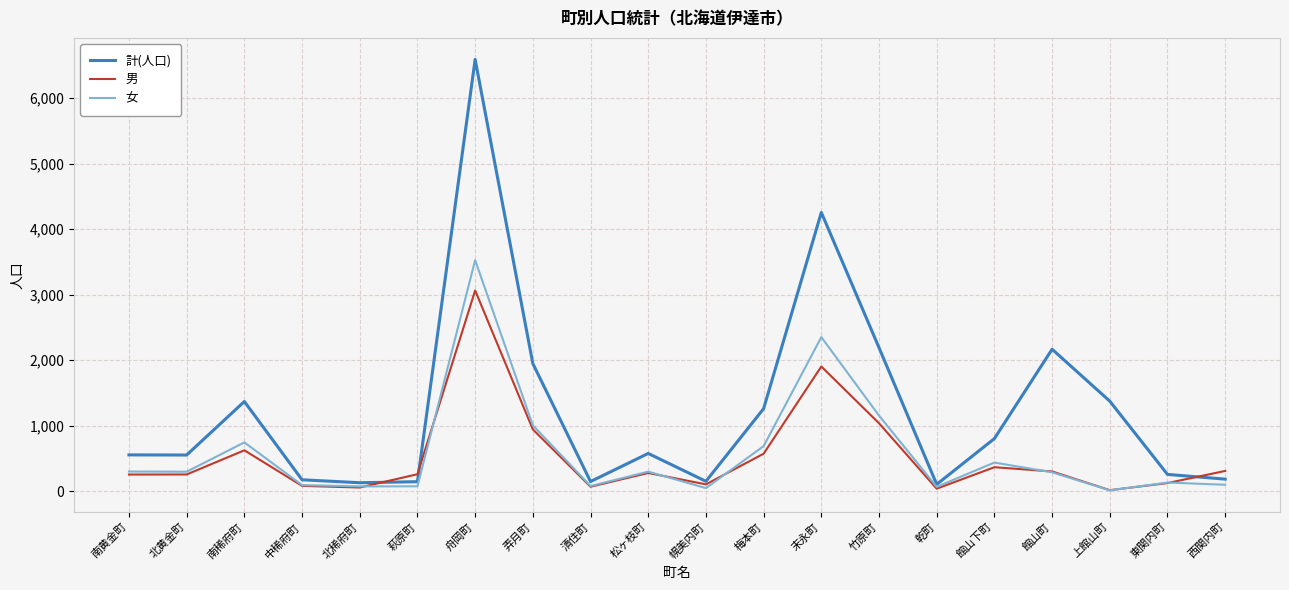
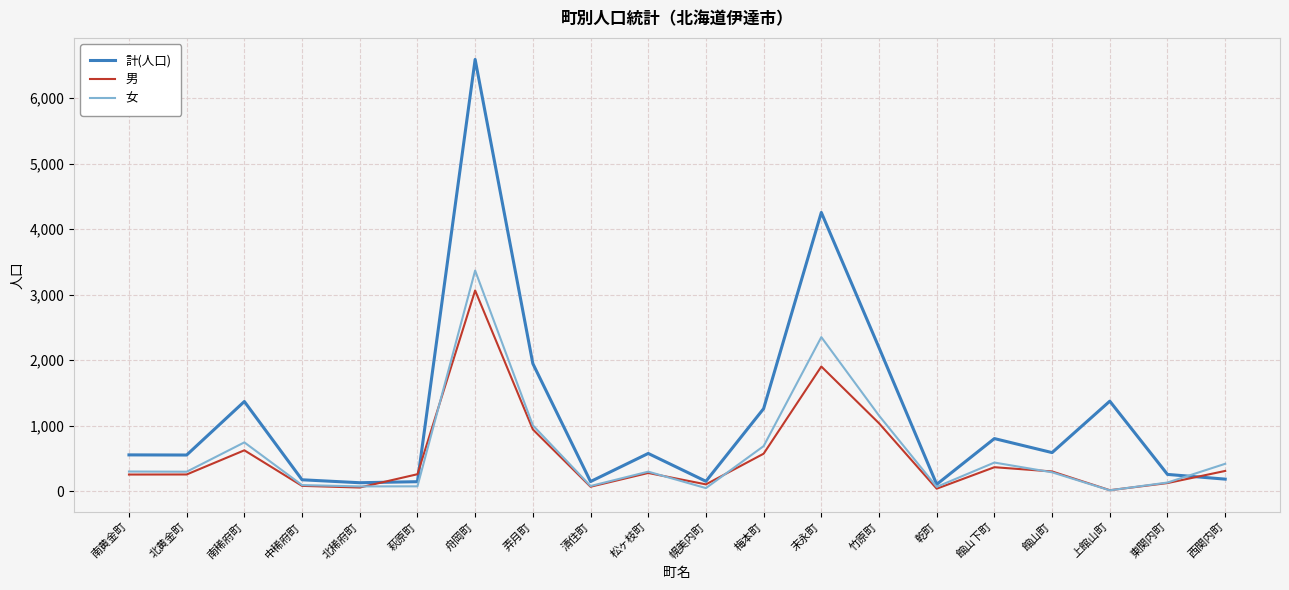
女, 舟岡町: 3,500 -> 3,400
計(人口), 館山町: 2,200 -> 600
女, 西関内町: 100 -> 400
